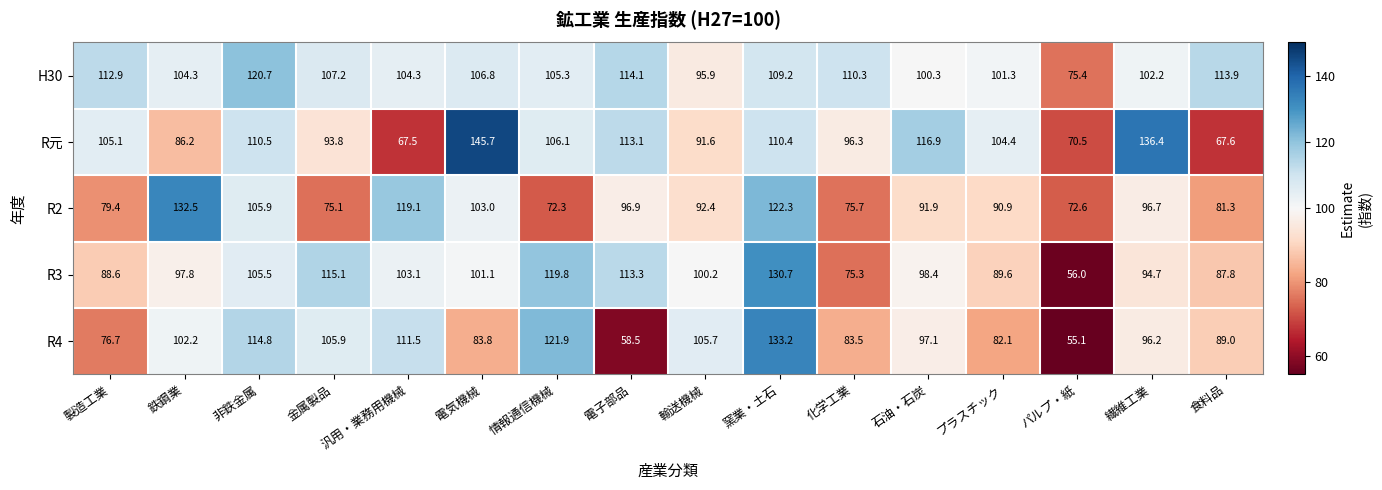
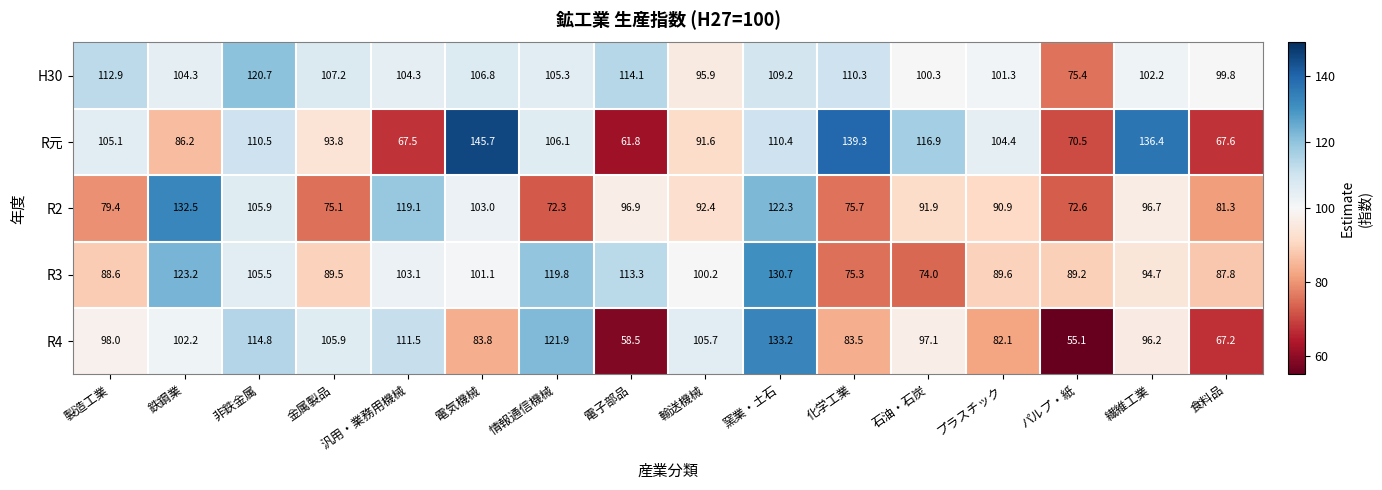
H30, 食料品: 113.9 -> 99.8
R元, 電子部品: 113.1 -> 61.8
R元, 化学工業: 96.3 -> 139.3
R3, 鉄鋼業: 97.8 -> 123.2
R3, 金属製品: 115.1 -> 89.5
R3, 石油・石炭: 98.4 -> 74.0
R3, パルプ・紙: 56.0 -> 89.2
R4, 製造工業: 76.7 -> 98.0
R4, 食料品: 89.0 -> 67.2
